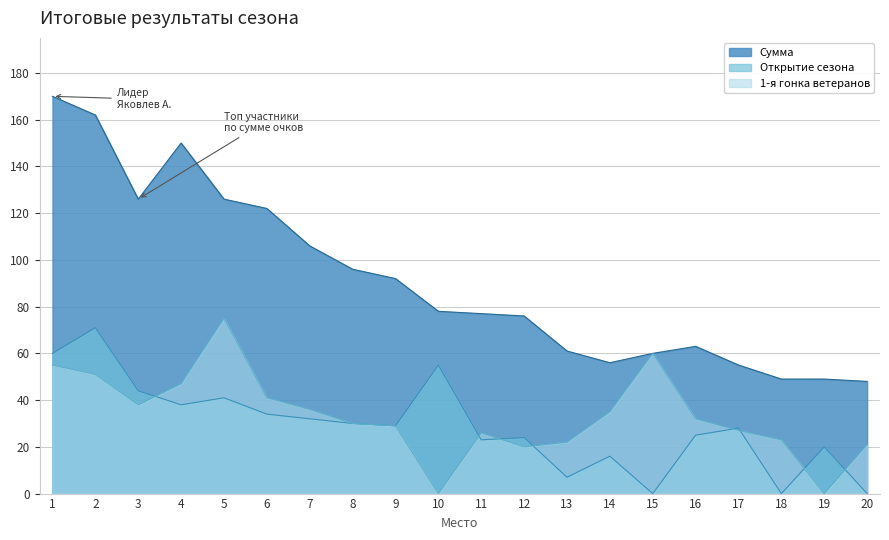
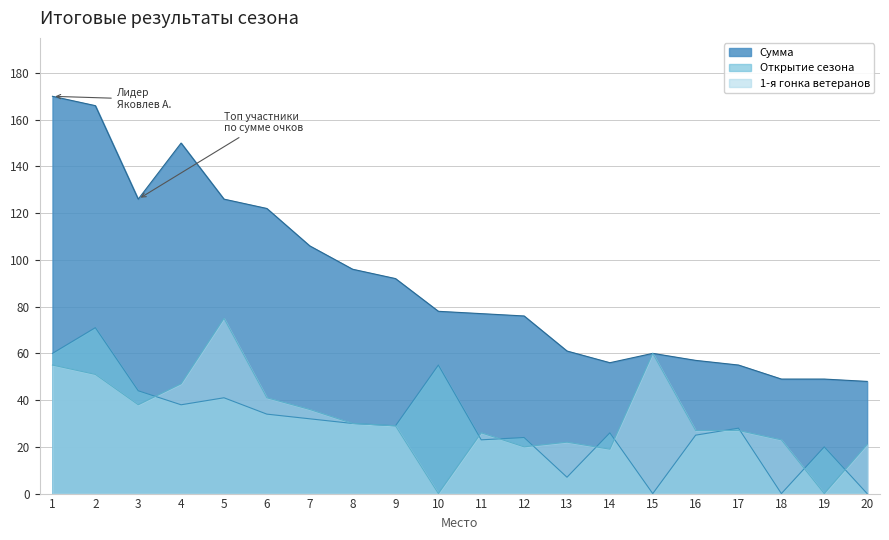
Сумма, 2: 162 -> 166
Открытие сезона, 14: 16 -> 26
1-я гонка ветеранов, 14: 35 -> 19
Сумма, 16: 63 -> 57
1-я гонка ветеранов, 16: 32 -> 27
